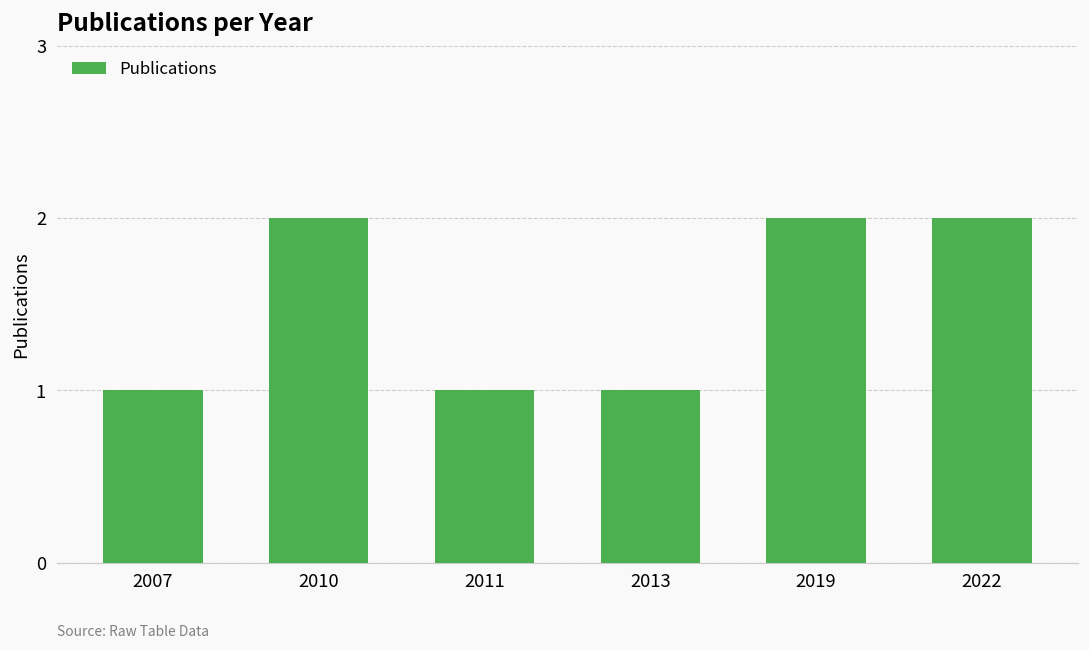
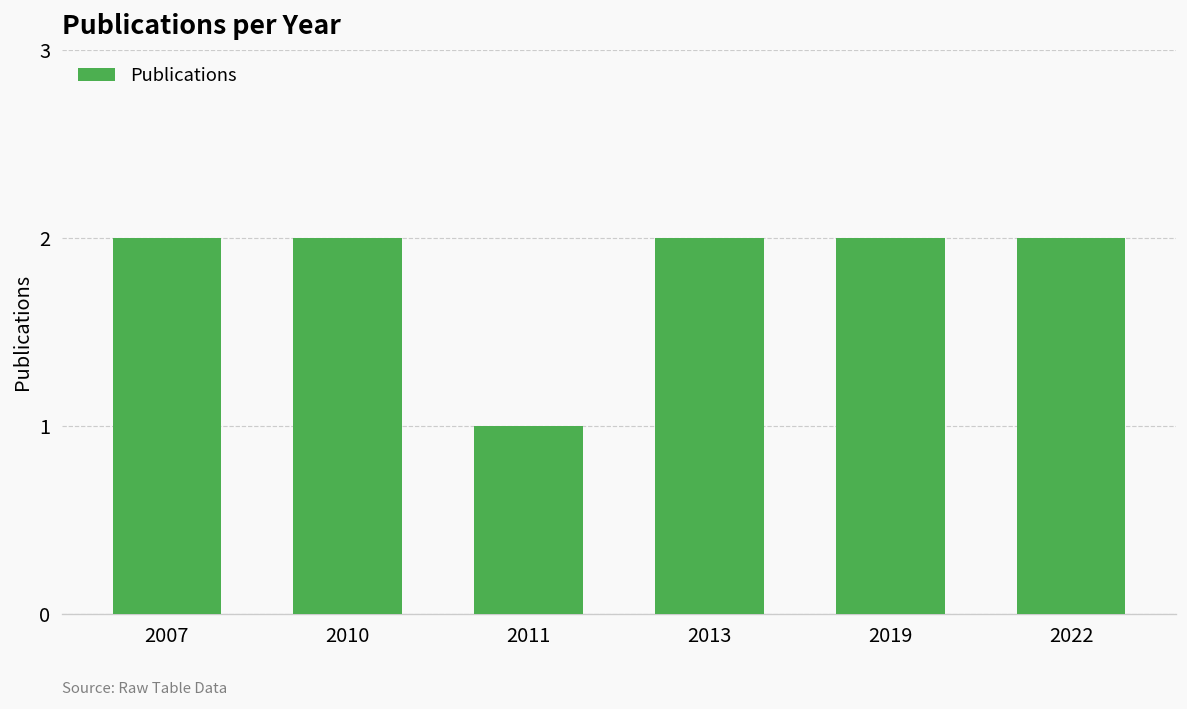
2007: 1 -> 2
2013: 1 -> 2
